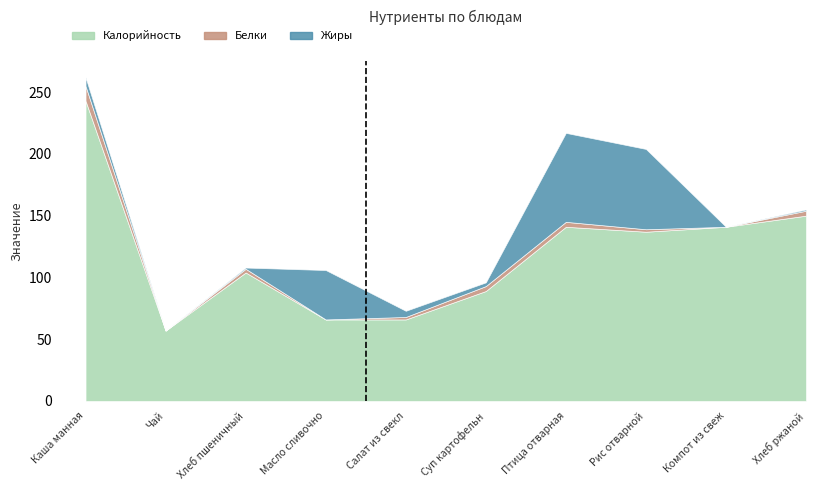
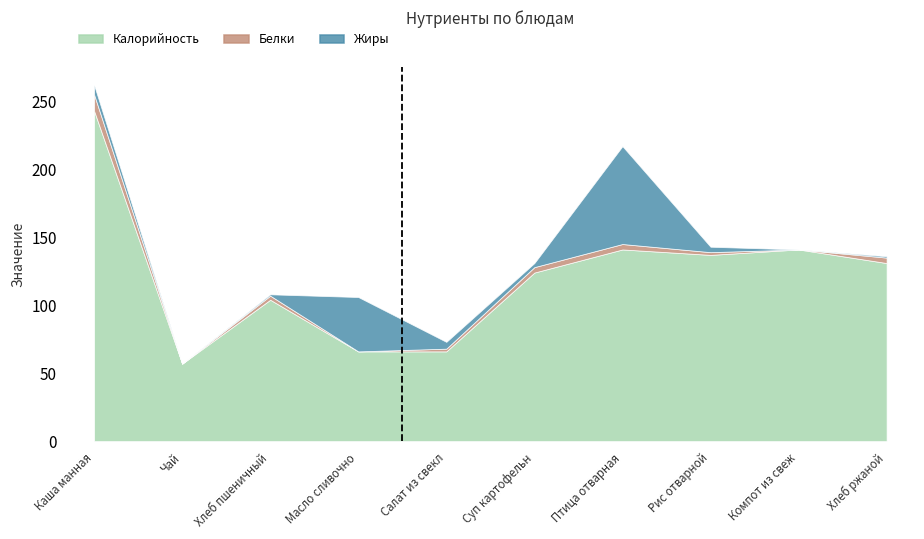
Калорийность, Суп картофельн: 89 -> 124
Жиры, Рис отварной: 65 -> 4
Калорийность, Хлеб ржаной: 150 -> 131
